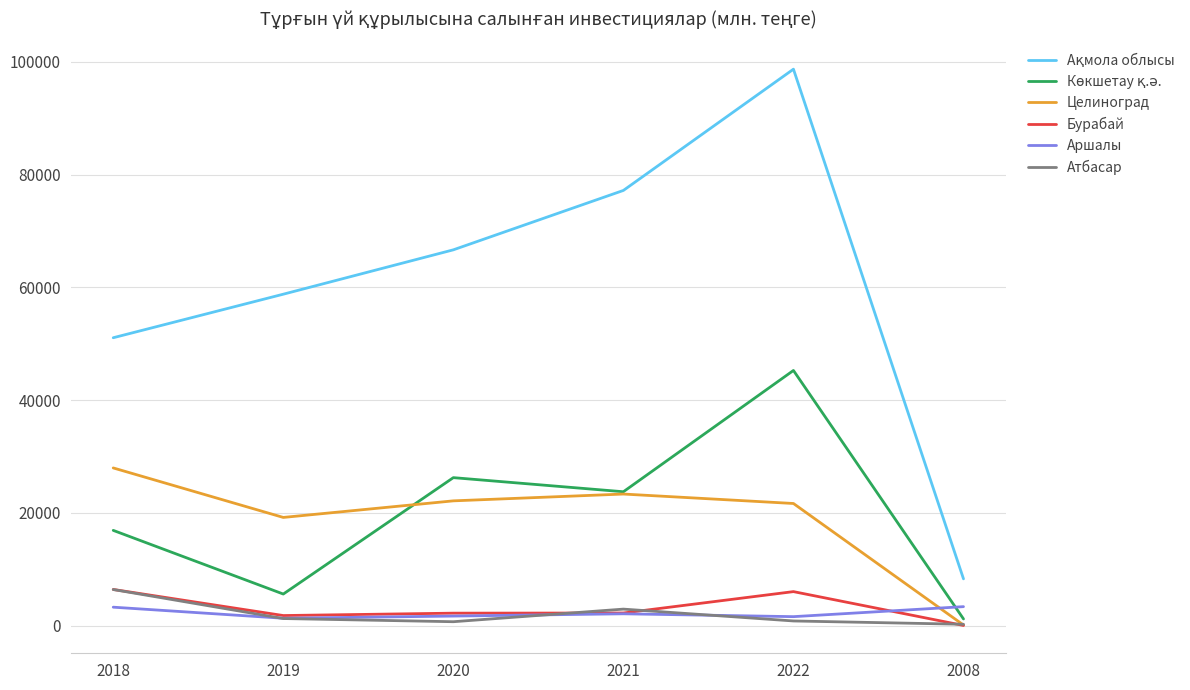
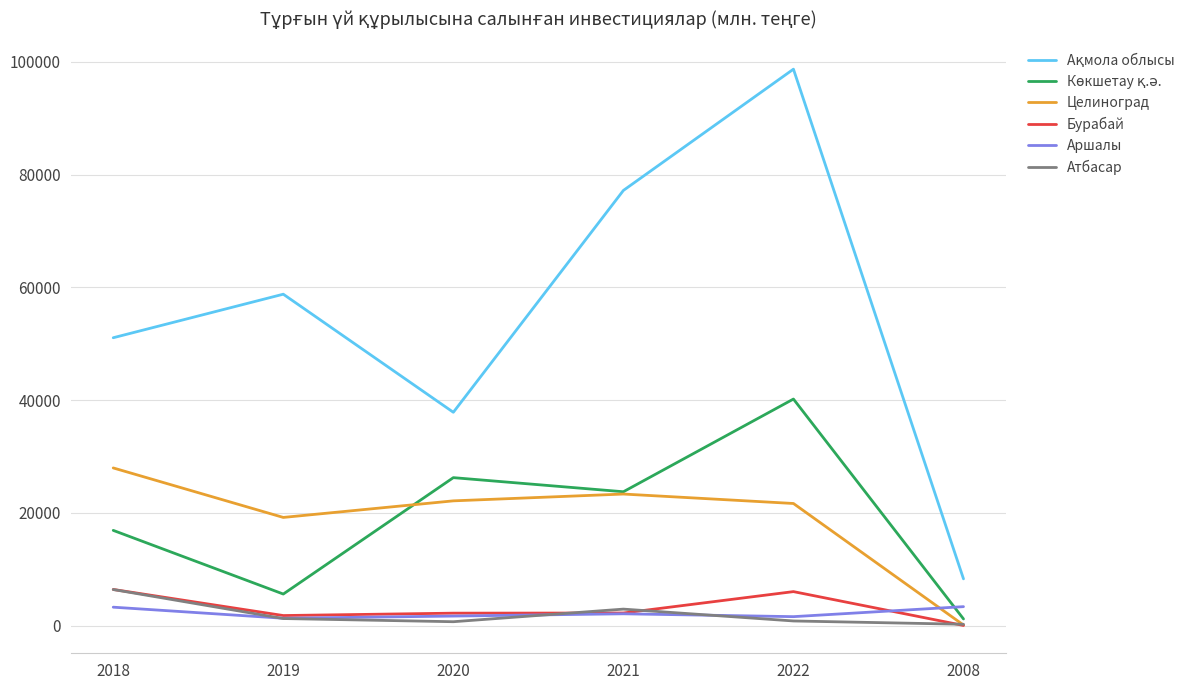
Ақмола облысы, 2020: 67000 -> 38000
Көкшетау қ.ә., 2022: 45000 -> 40000
